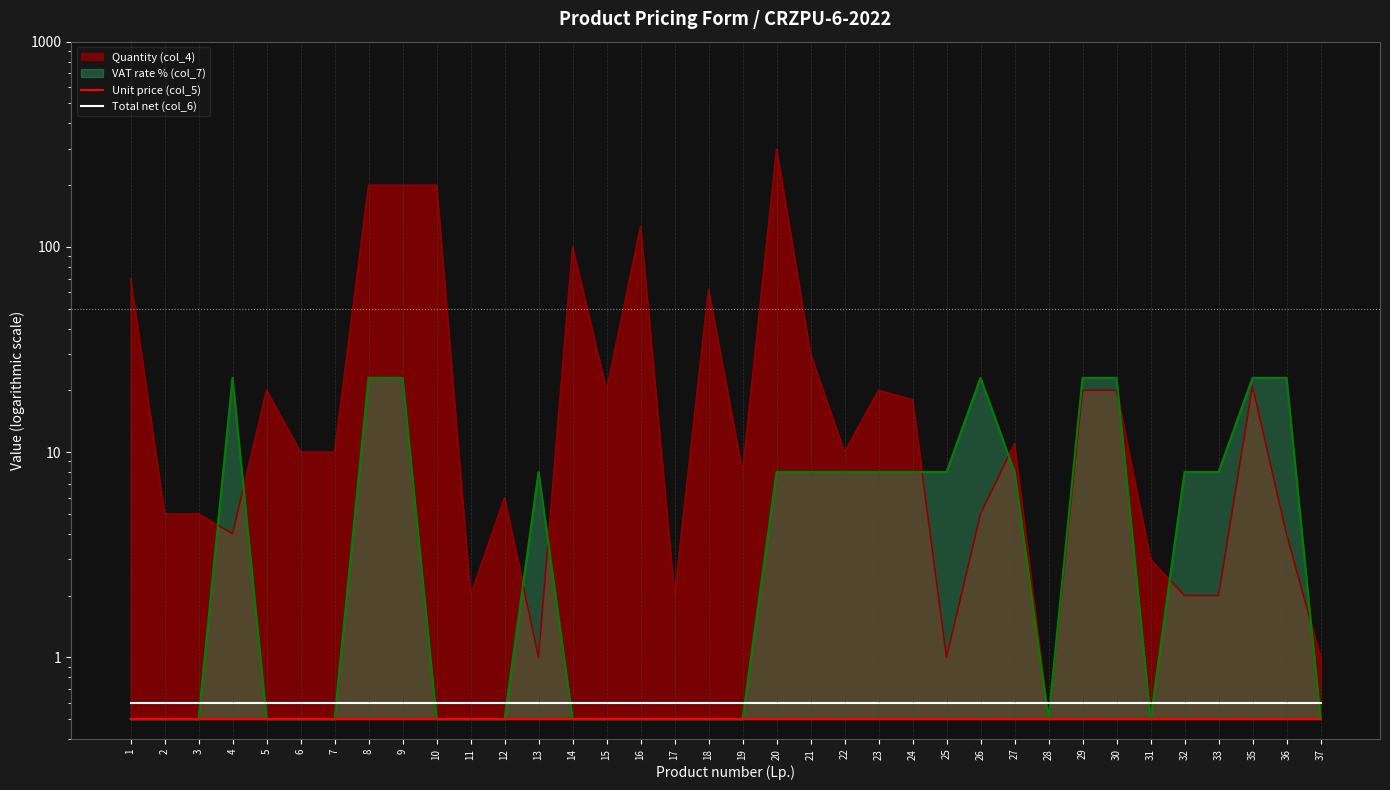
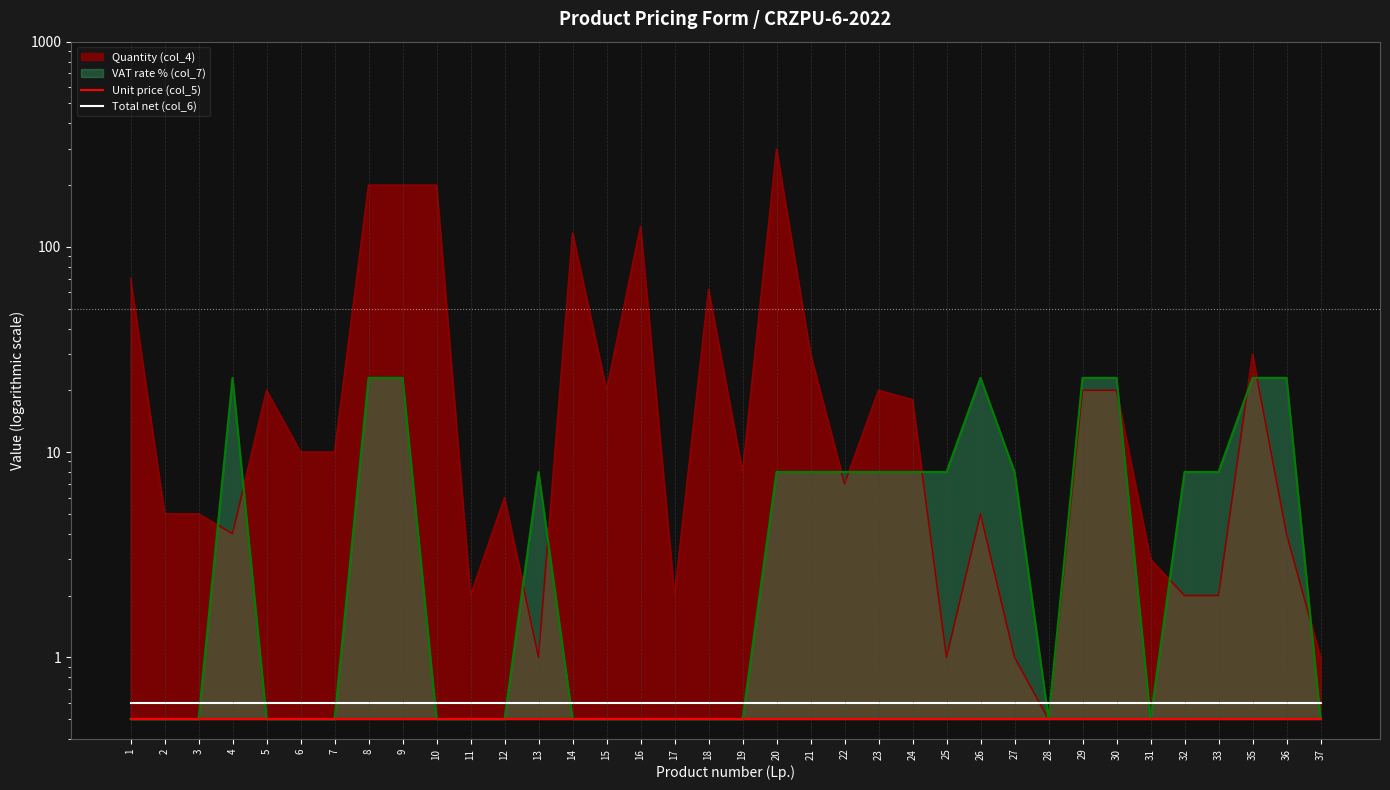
Quantity (col_4), 14: 100 -> 120
Quantity (col_4), 22: 10 -> 7
Quantity (col_4), 27: 11 -> 1
Quantity (col_4), 35: 21 -> 30
